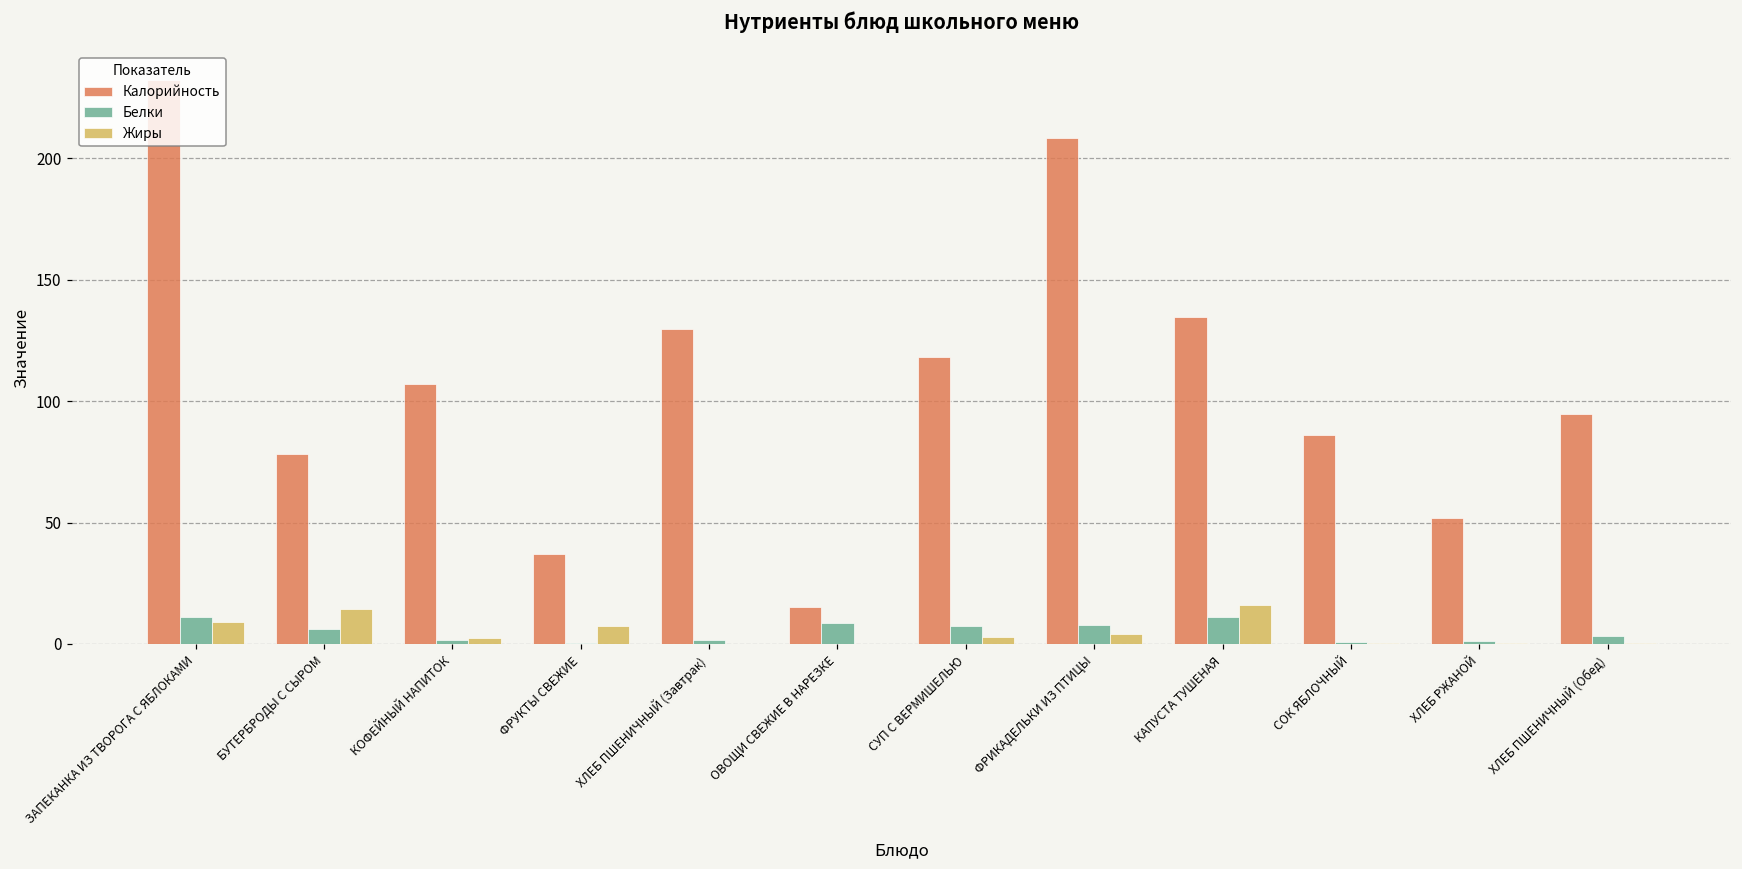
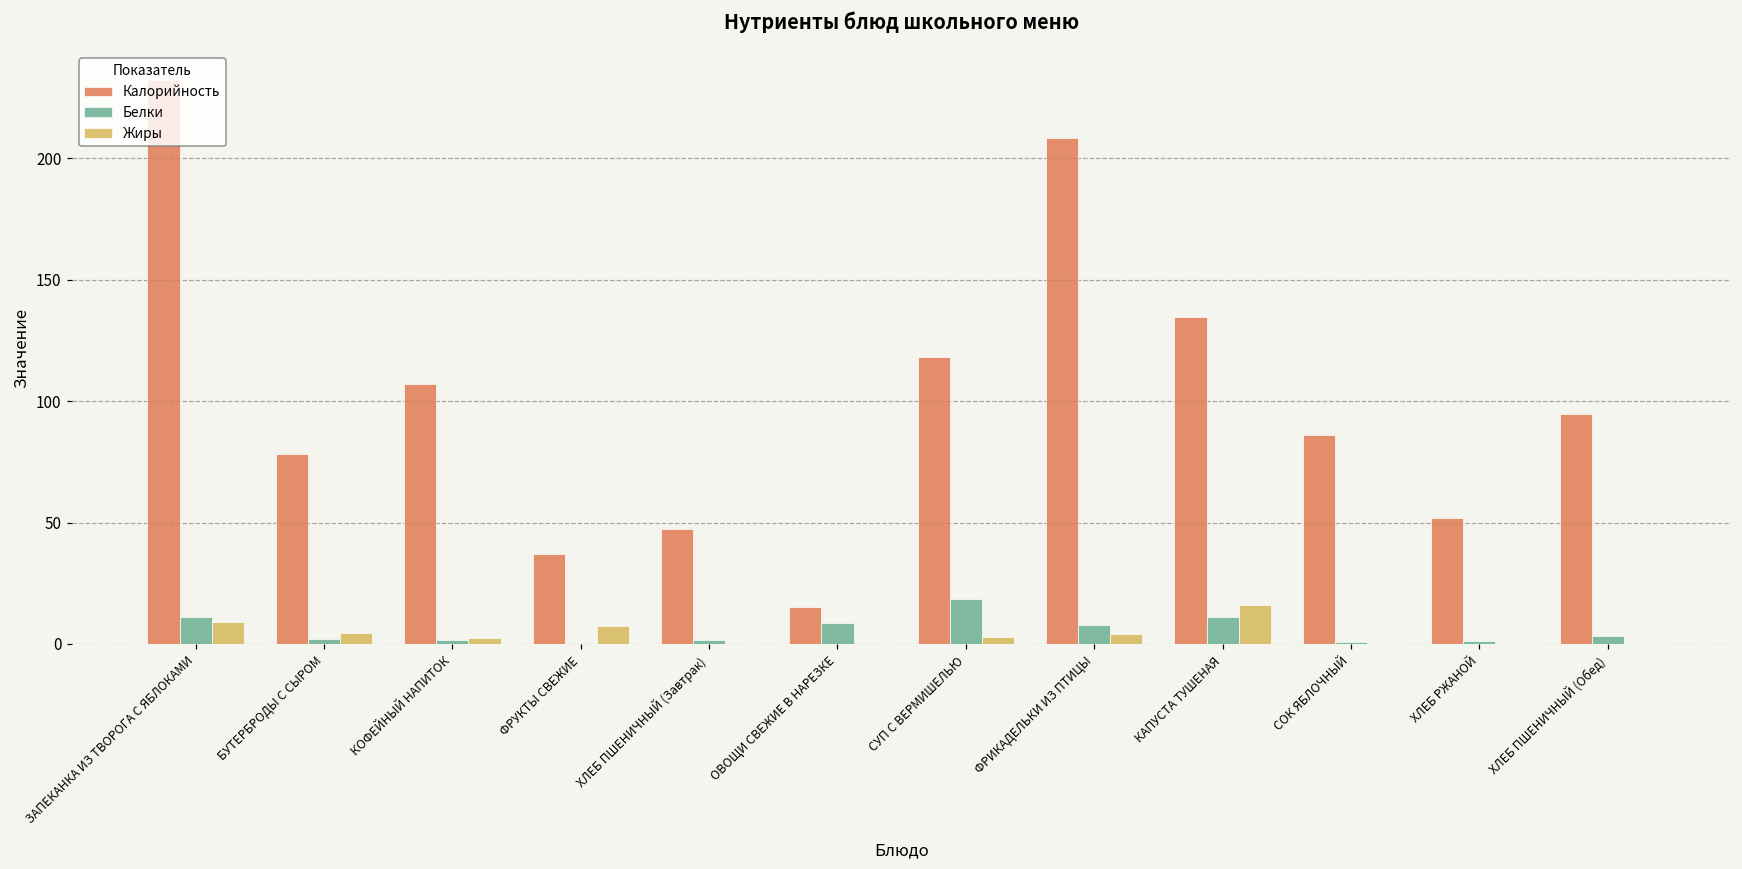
Белки, БУТЕРБРОДЫ С СЫРОМ: 6 -> 2
Жиры, БУТЕРБРОДЫ С СЫРОМ: 14 -> 5
Калорийность, ХЛЕБ ПШЕНИЧНЫЙ (Завтрак): 130 -> 47
Белки, СУП С ВЕРМИШЕЛЬЮ: 7 -> 19
